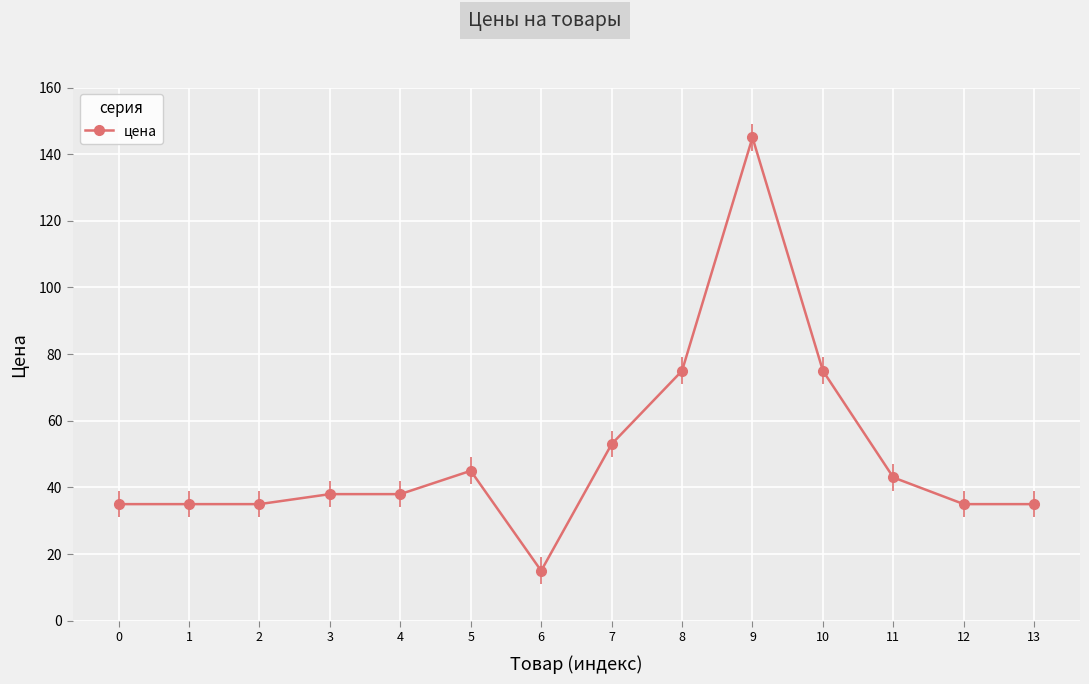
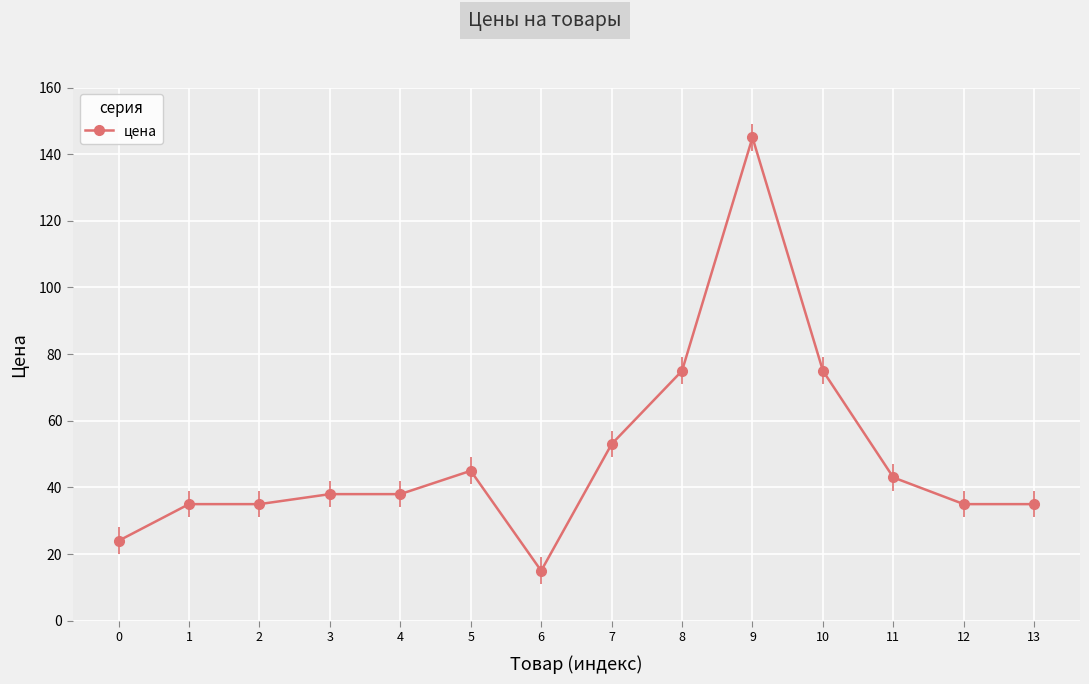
0: 35 -> 24
